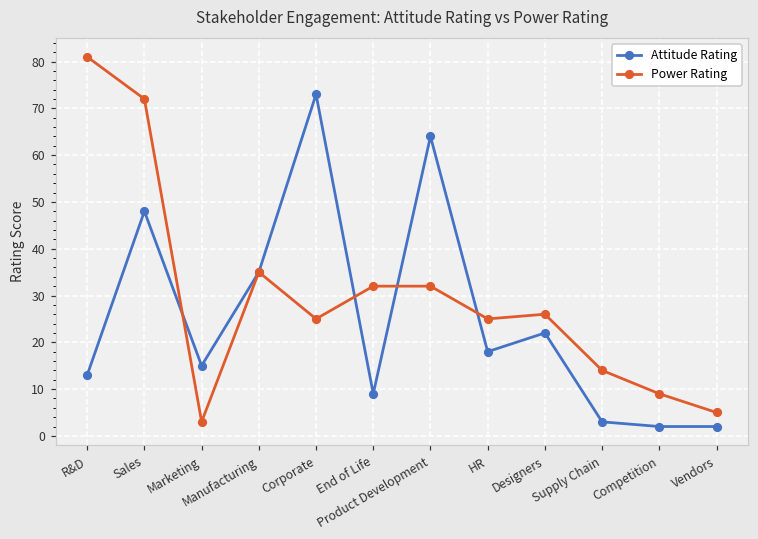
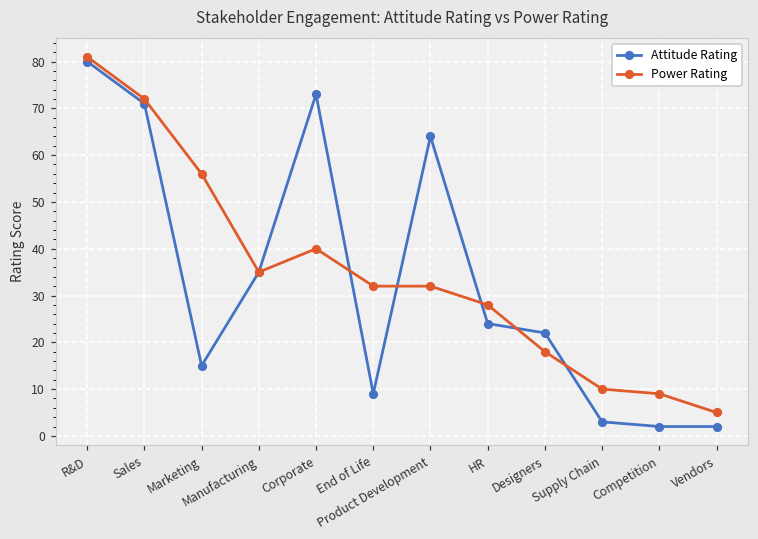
Attitude Rating, R&D: 13 -> 80
Attitude Rating, Sales: 48 -> 71
Power Rating, Marketing: 3 -> 56
Power Rating, Corporate: 25 -> 40
Attitude Rating, HR: 18 -> 24
Power Rating, HR: 25 -> 28
Power Rating, Designers: 26 -> 18
Power Rating, Supply Chain: 14 -> 10
